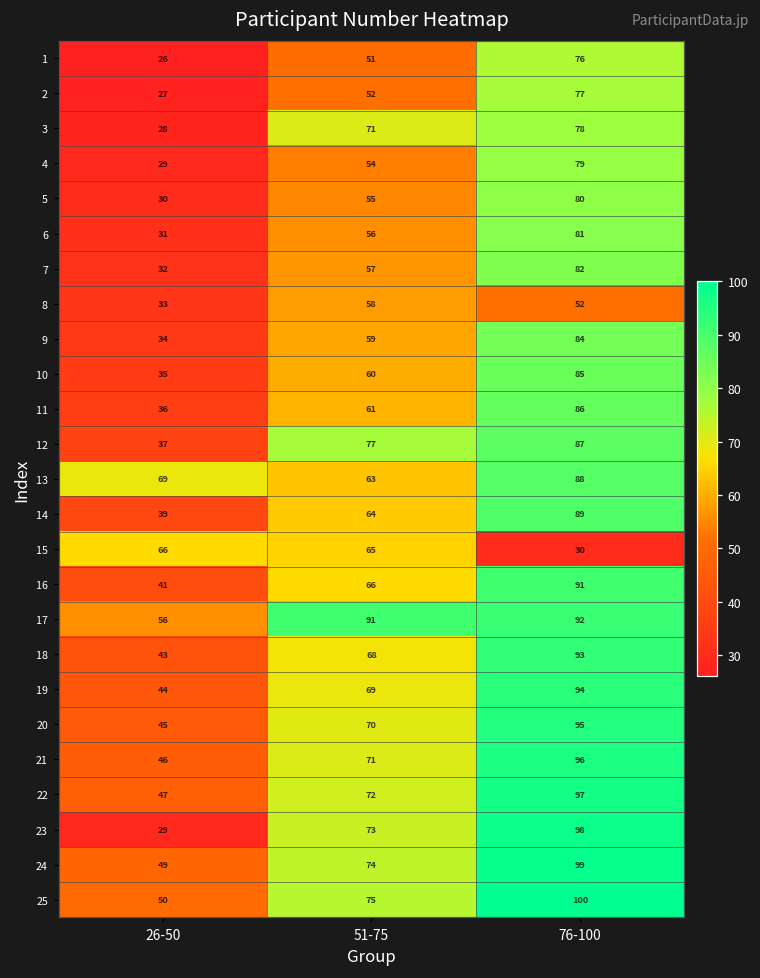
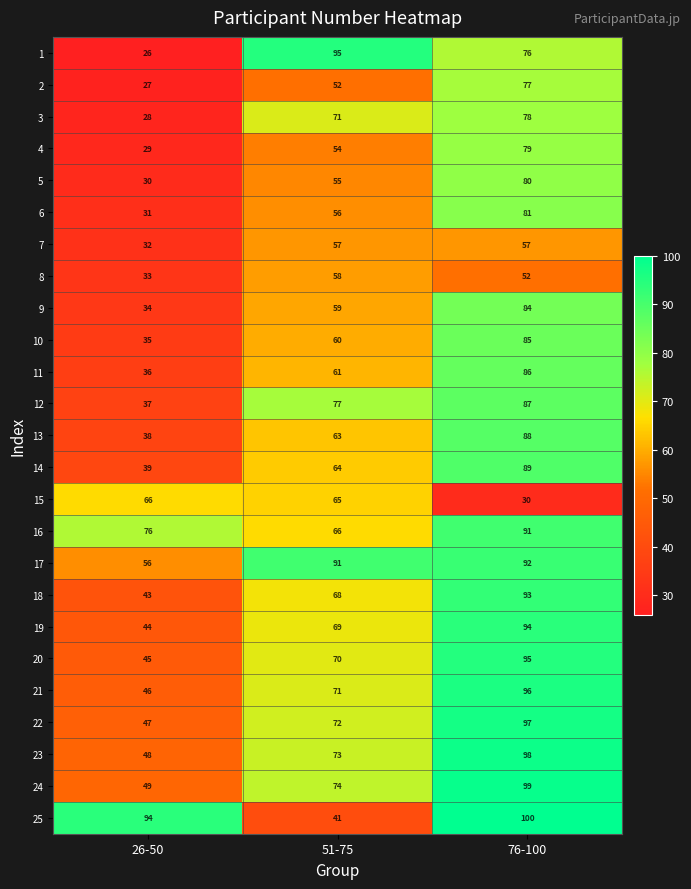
1, 51-75: 51 -> 95
7, 76-100: 82 -> 57
13, 26-50: 69 -> 38
16, 26-50: 41 -> 76
23, 26-50: 29 -> 48
25, 26-50: 50 -> 94
25, 51-75: 75 -> 41
